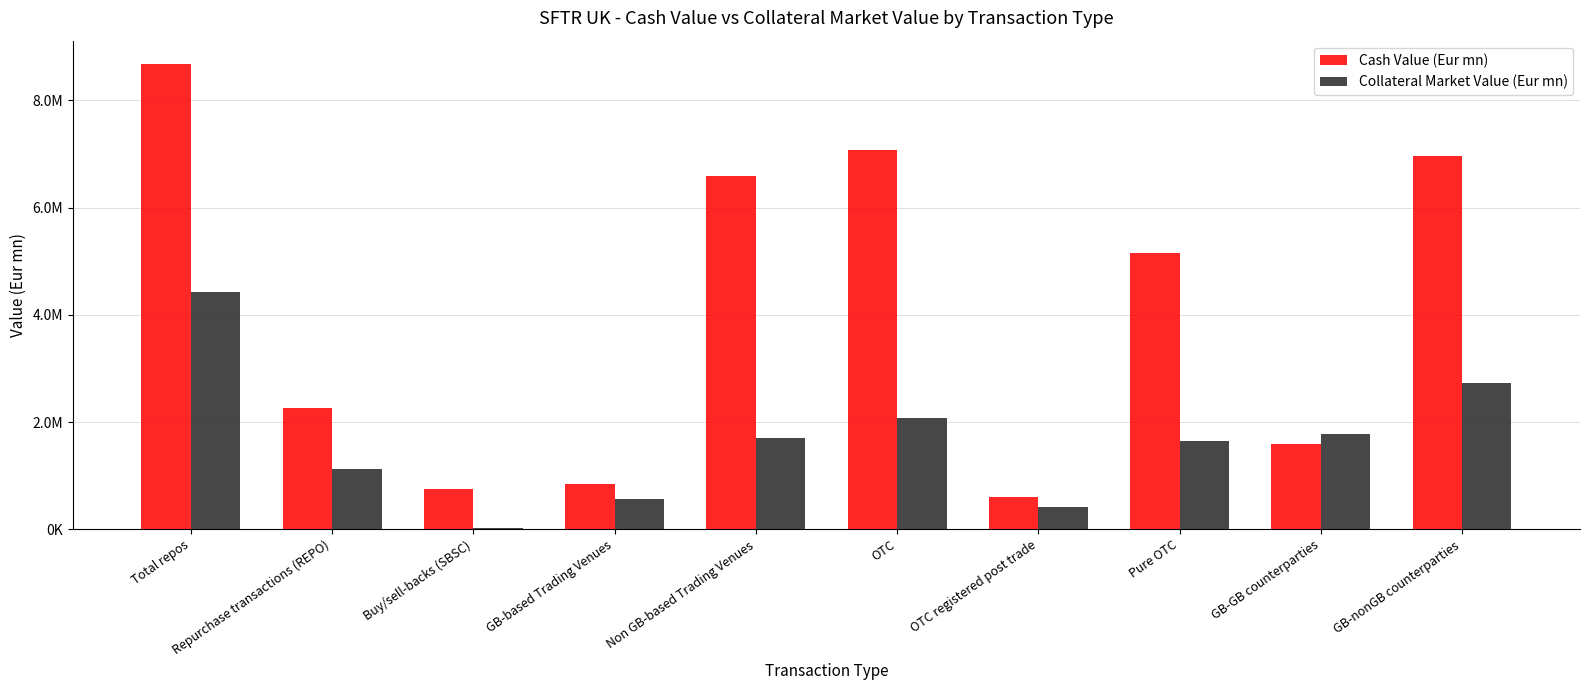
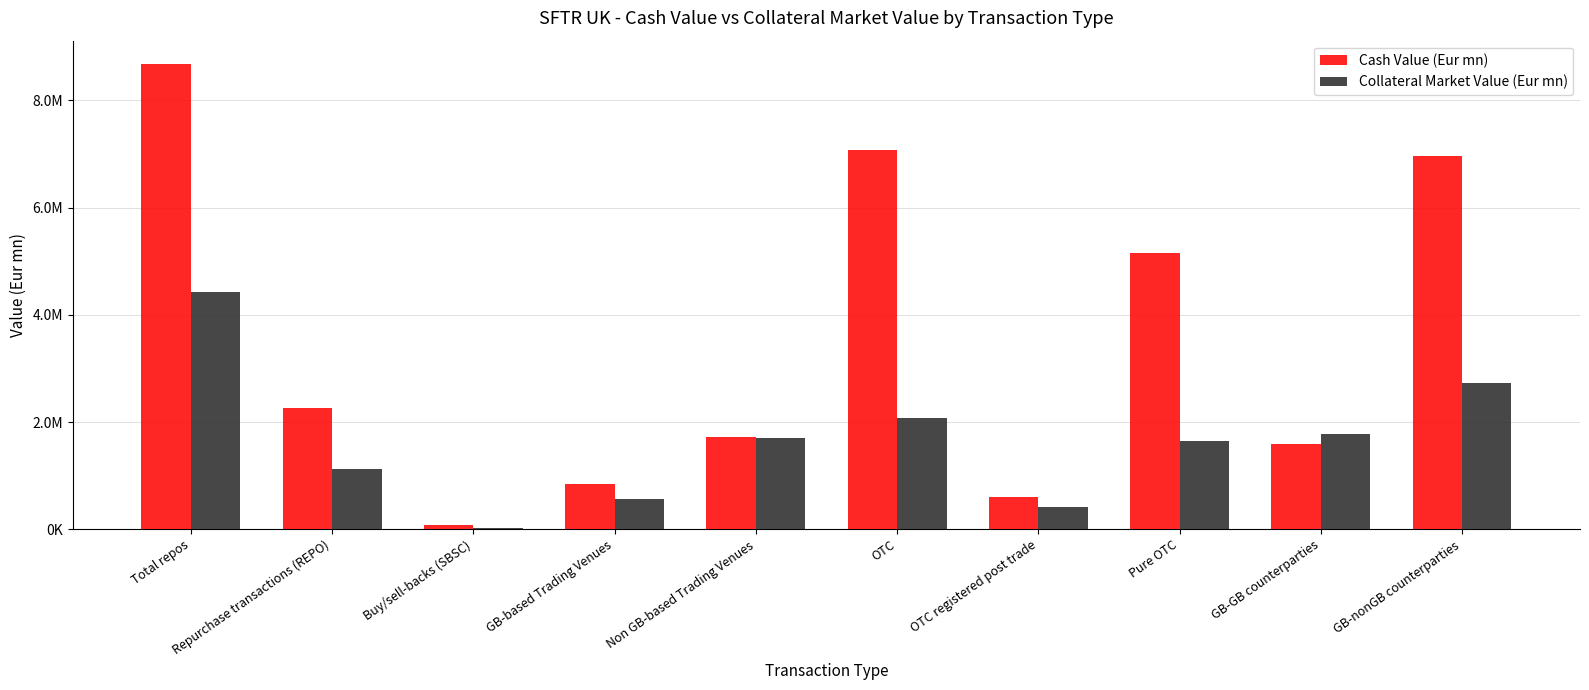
Cash Value (Eur mn), Buy/sell-backs (SBSC): 700000 -> 100000
Cash Value (Eur mn), Non GB-based Trading Venues: 6600000 -> 1700000
